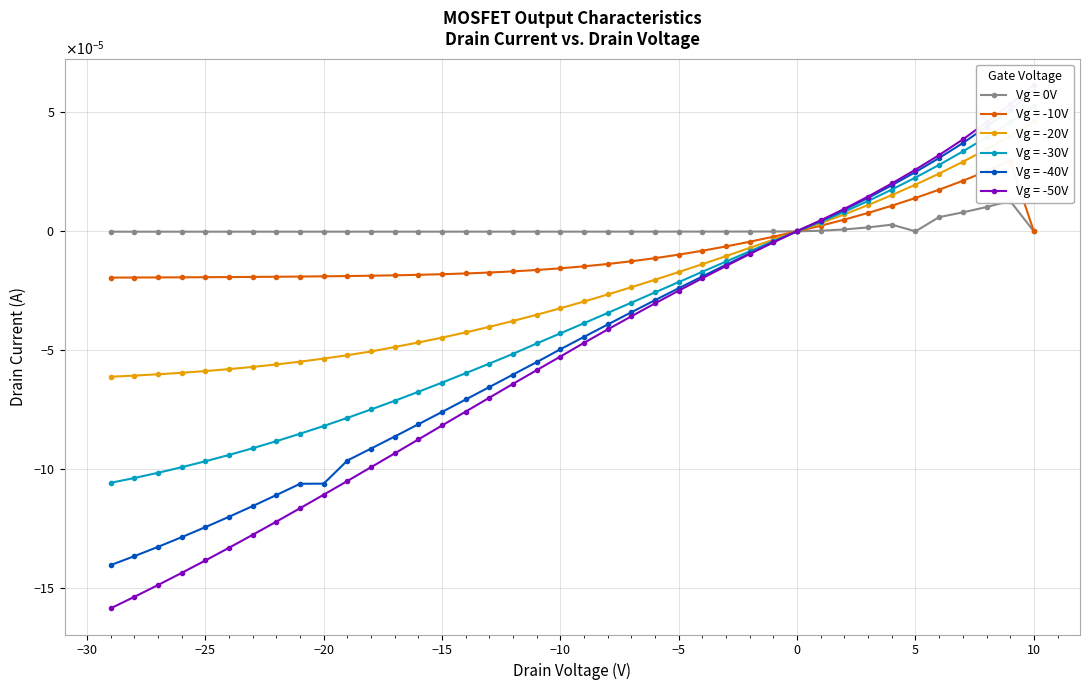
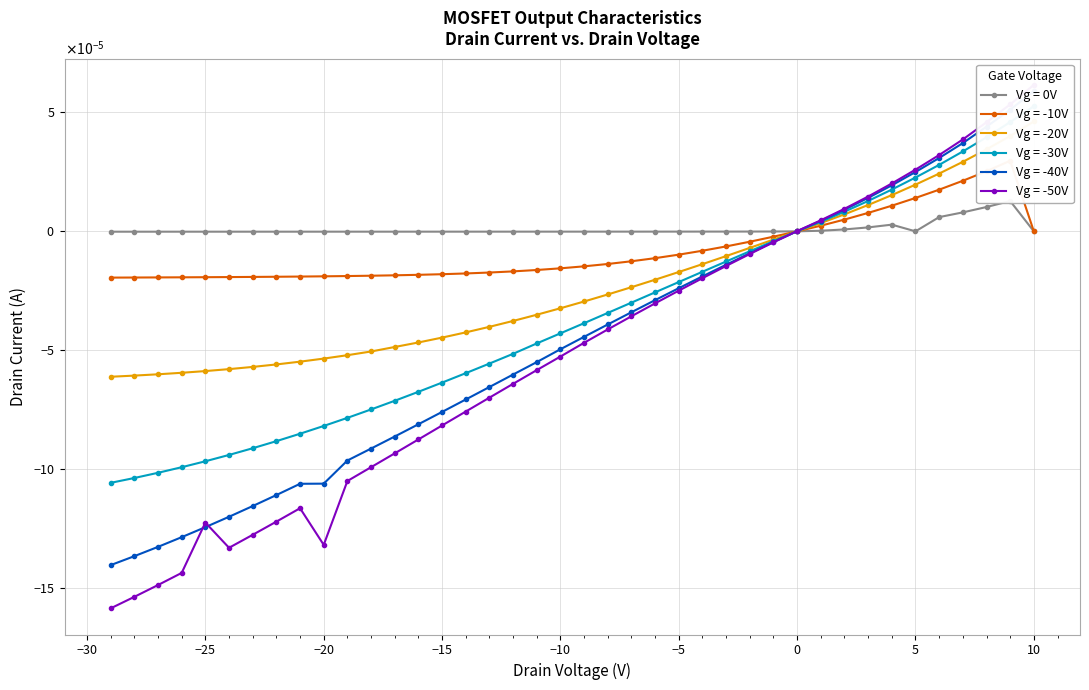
Vg = -50V, −25: -0.000138 -> -0.000122
Vg = -50V, −20: -0.000111 -> -0.000132
